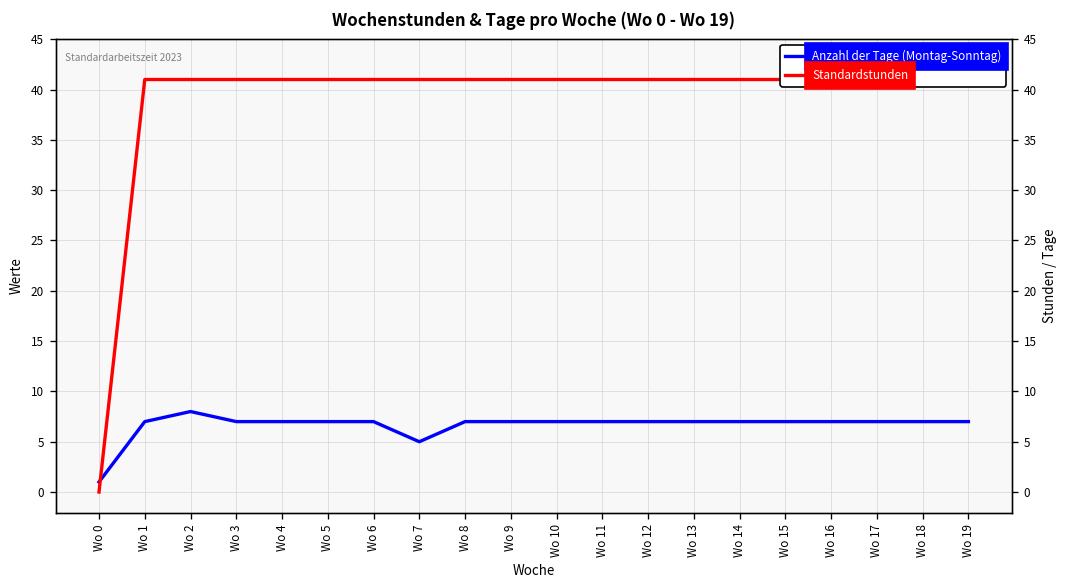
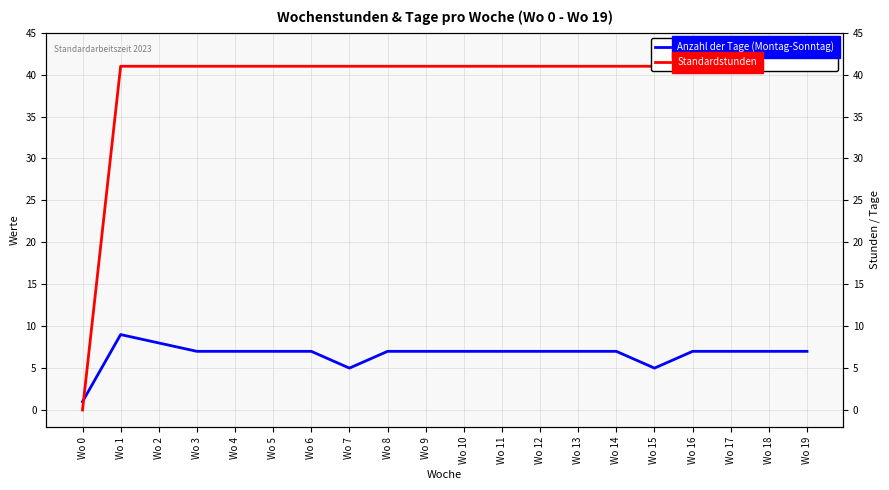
Anzahl der Tage (Montag-Sonntag), Wo 1: 7 -> 9
Anzahl der Tage (Montag-Sonntag), Wo 15: 7 -> 5
